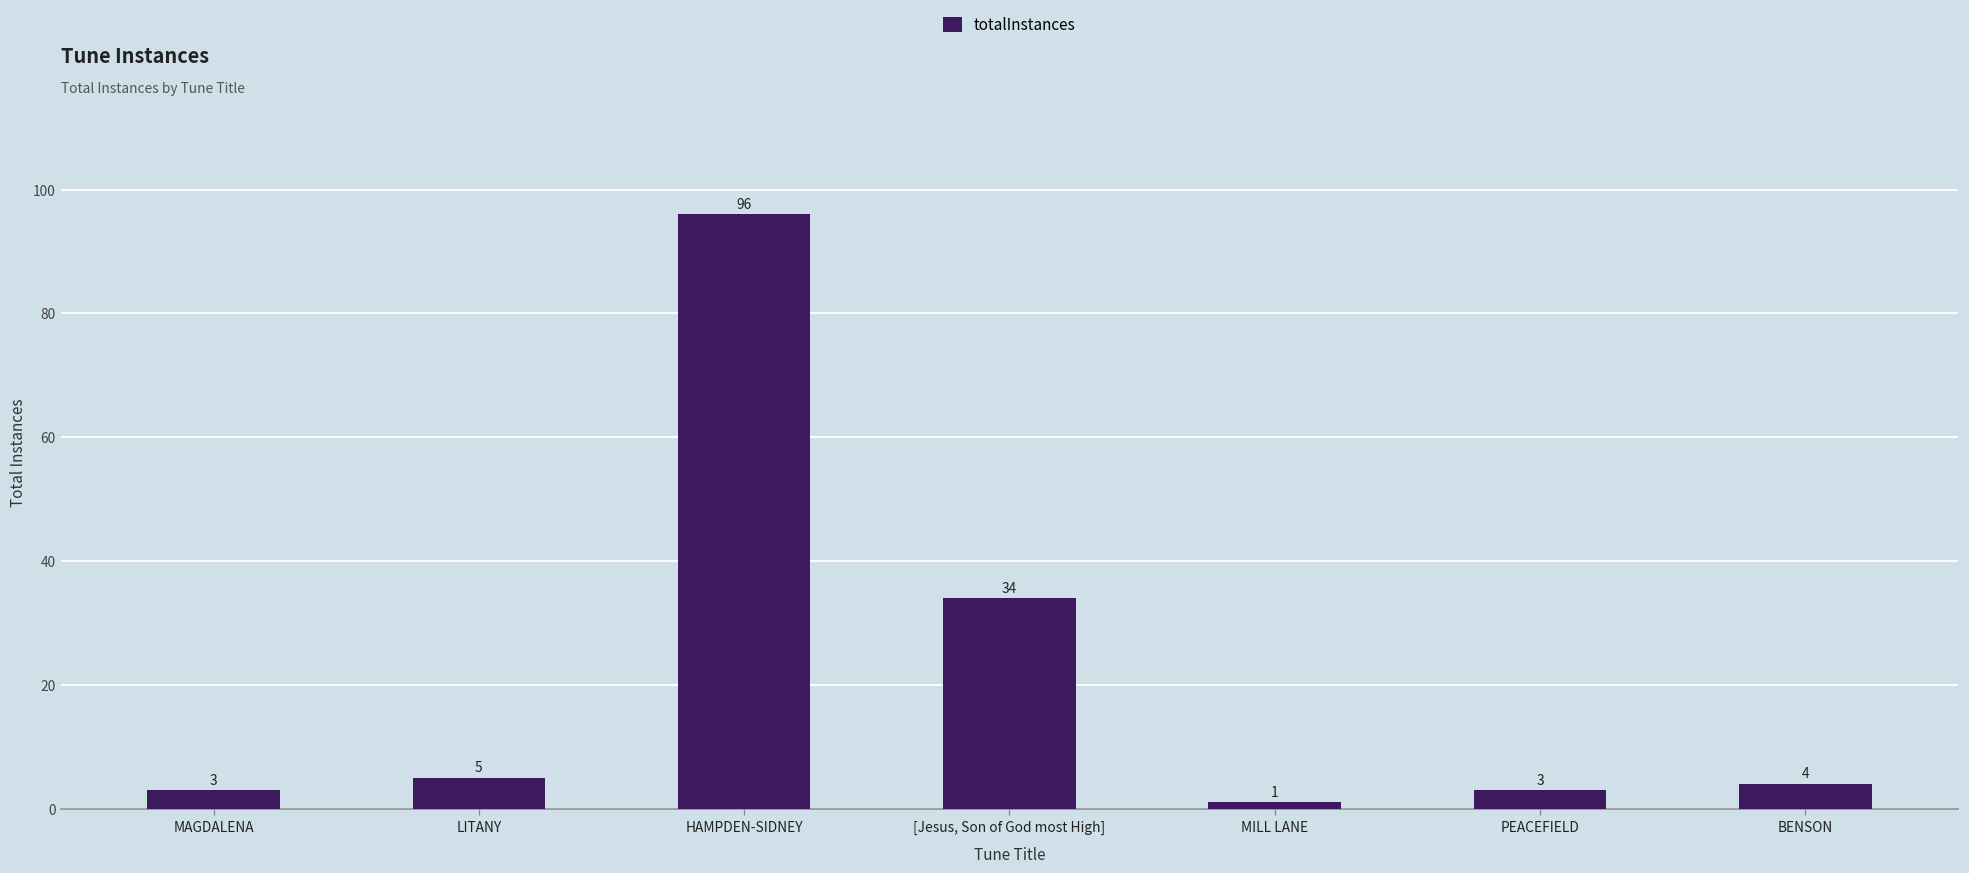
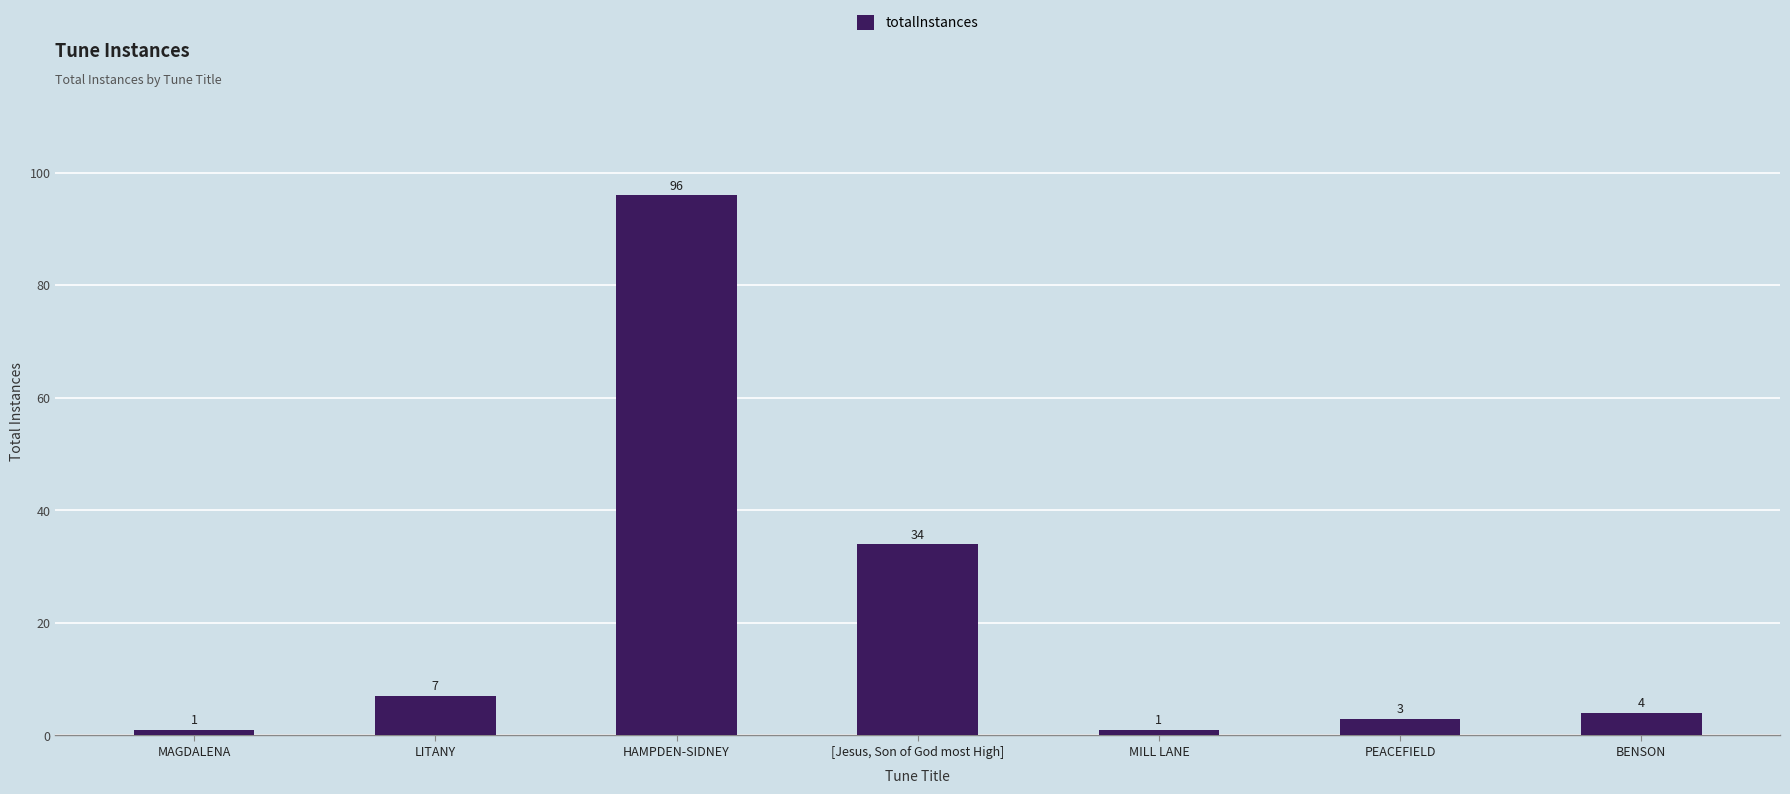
MAGDALENA: 3 -> 1
LITANY: 5 -> 7
